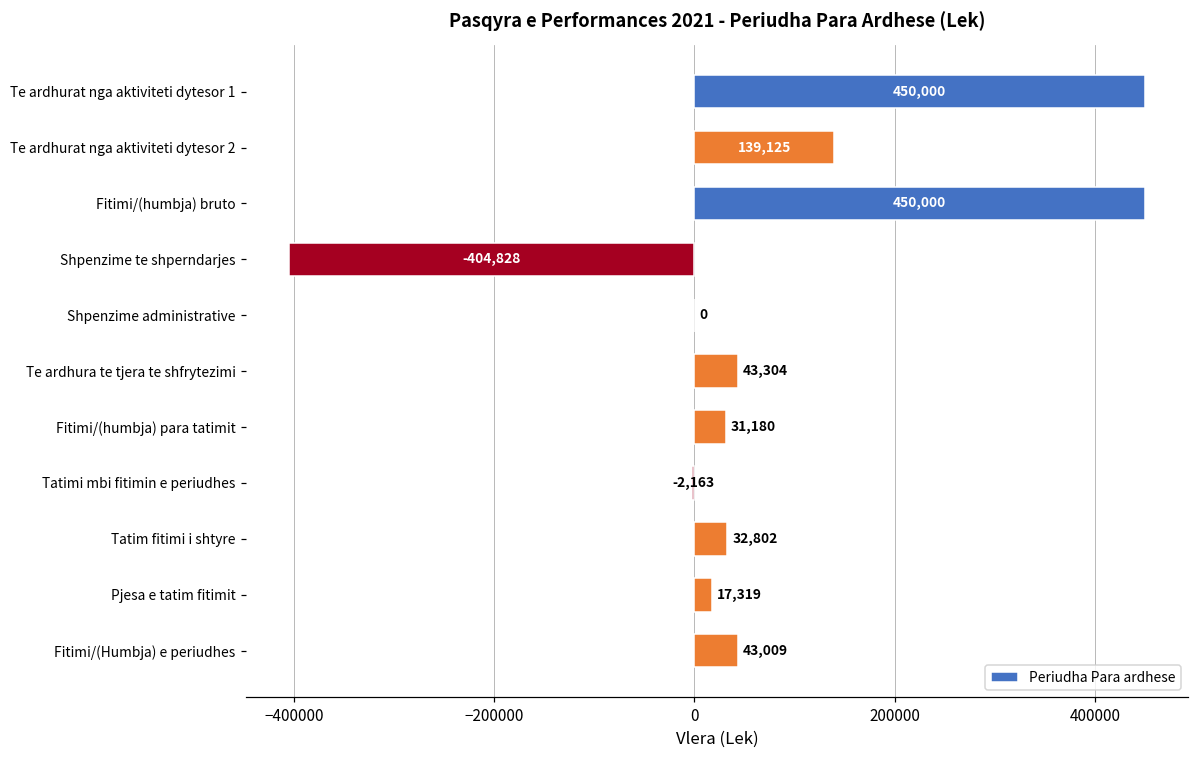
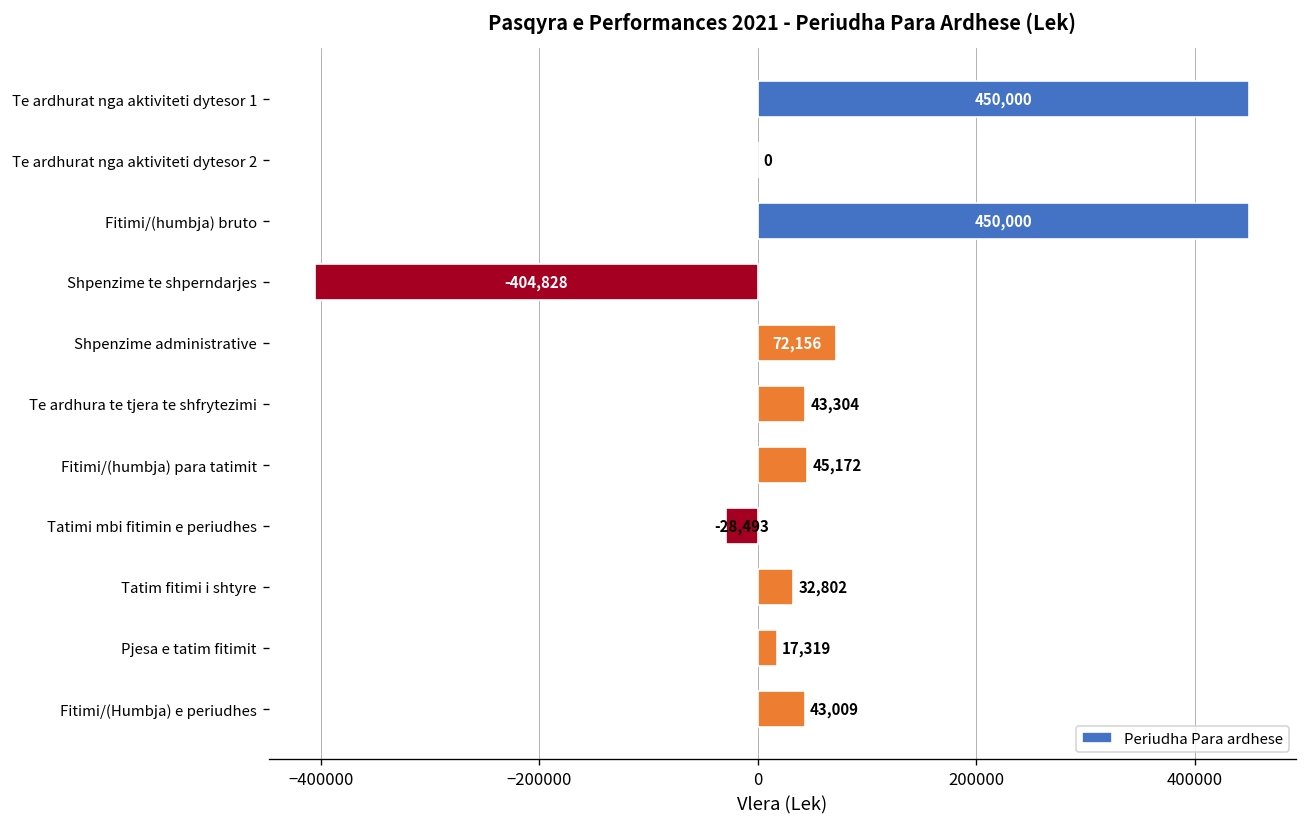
Te ardhurat nga aktiviteti dytesor 2: 139,125 -> 0
Shpenzime administrative: 0 -> 72,156
Fitimi/(humbja) para tatimit: 31,180 -> 45,172
Tatimi mbi fitimin e periudhes: -2,163 -> -28,493
